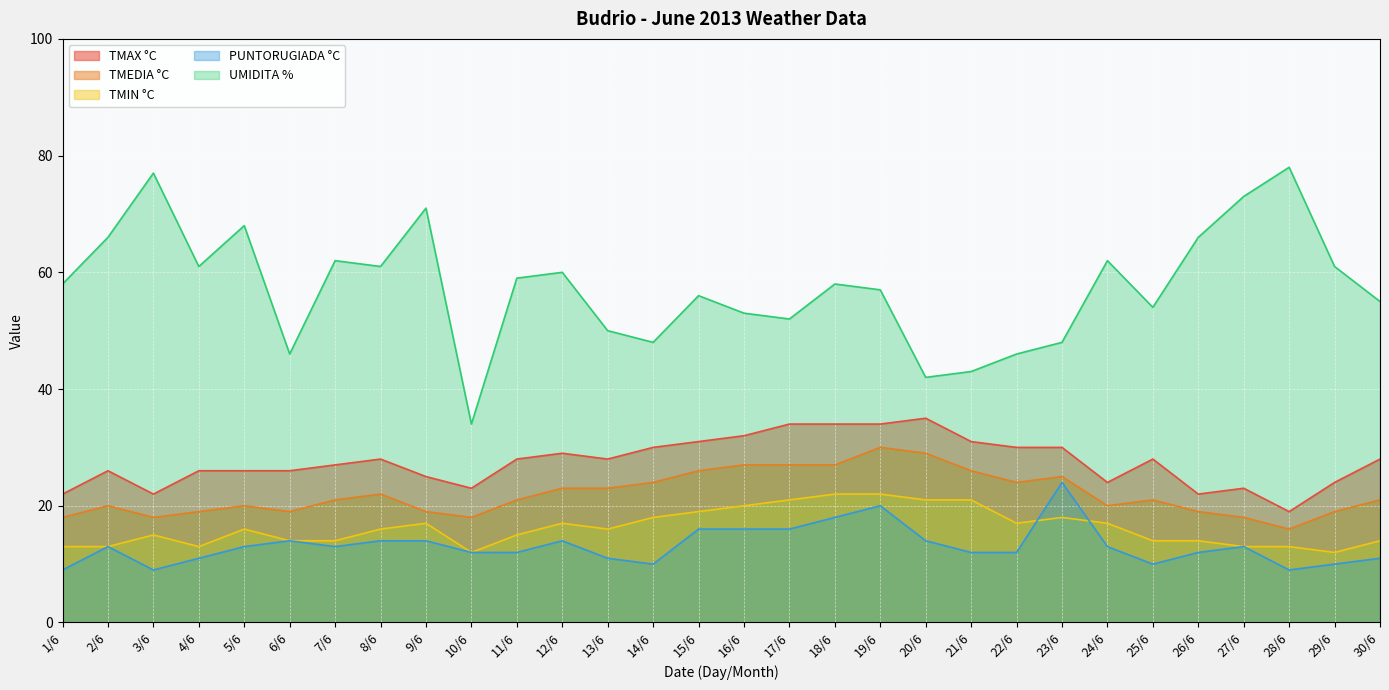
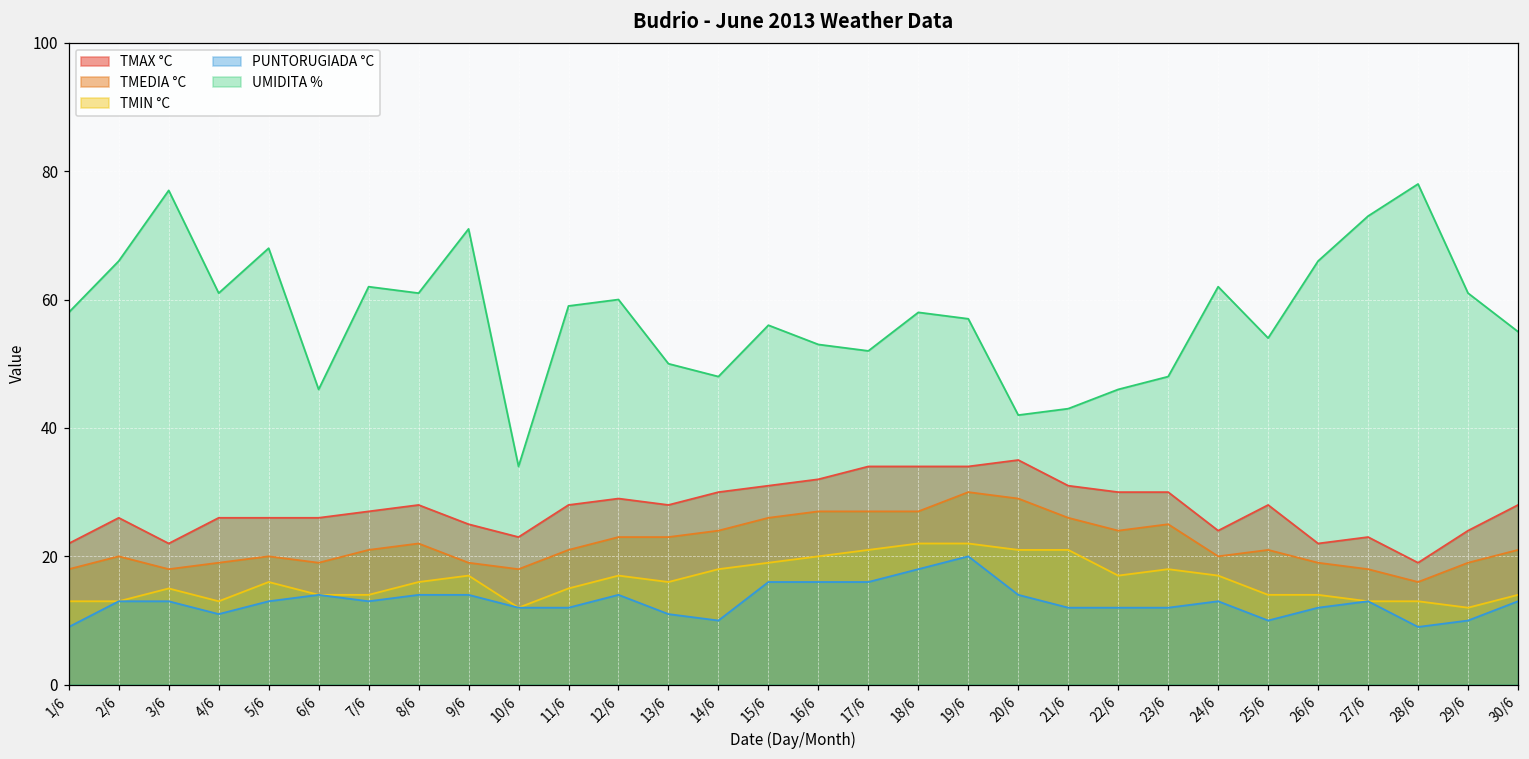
PUNTORUGIADA °C, 3/6: 9 -> 13
PUNTORUGIADA °C, 23/6: 24 -> 12
PUNTORUGIADA °C, 30/6: 11 -> 13
